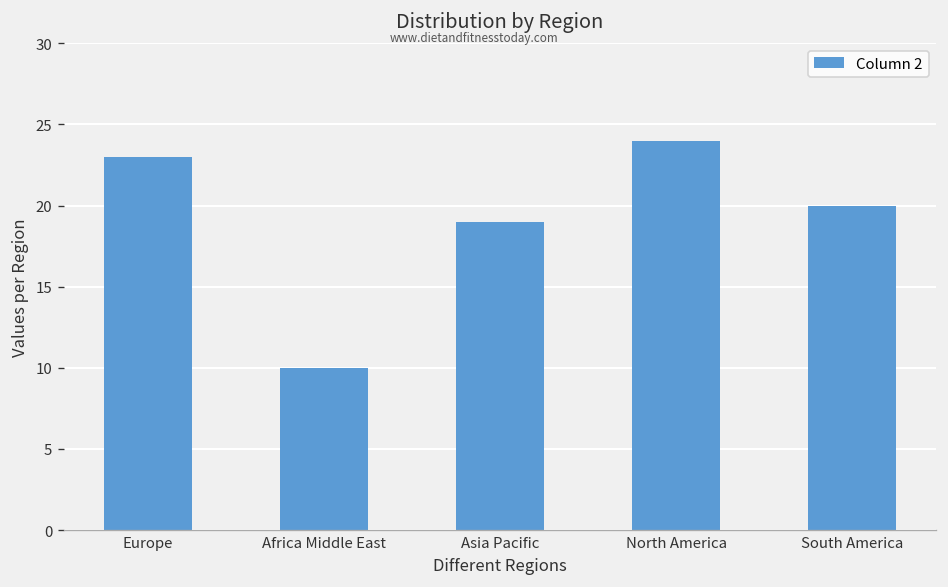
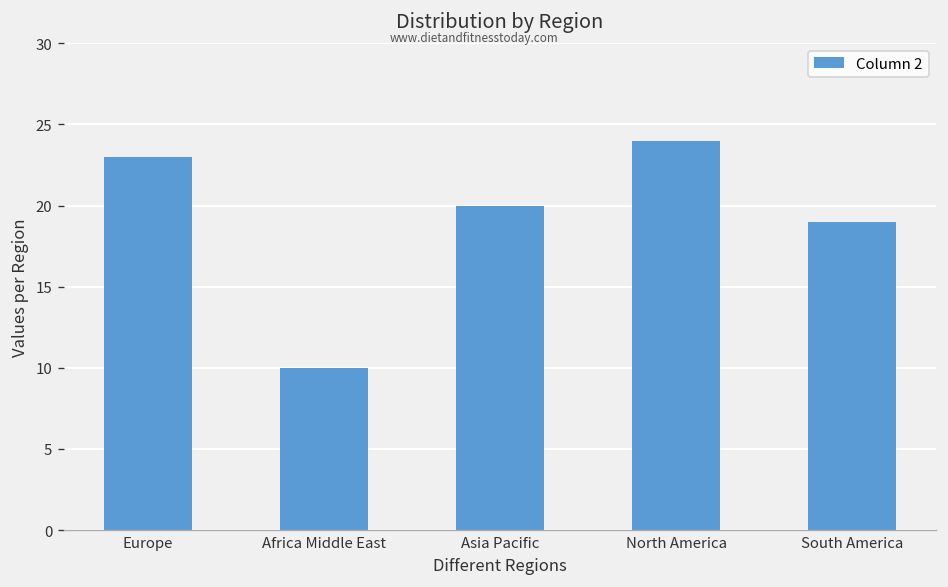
Asia Pacific: 19 -> 20
South America: 20 -> 19
